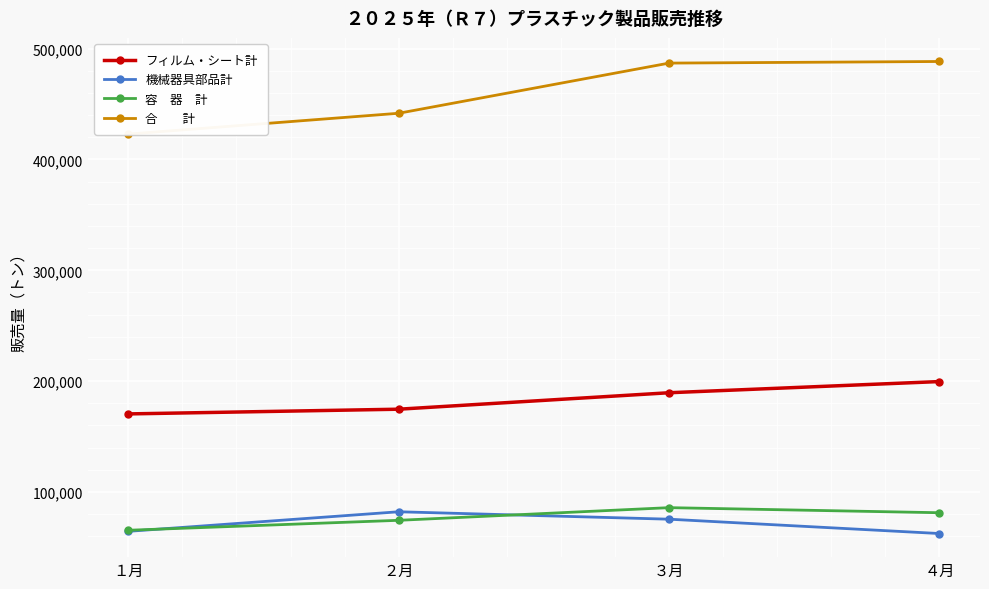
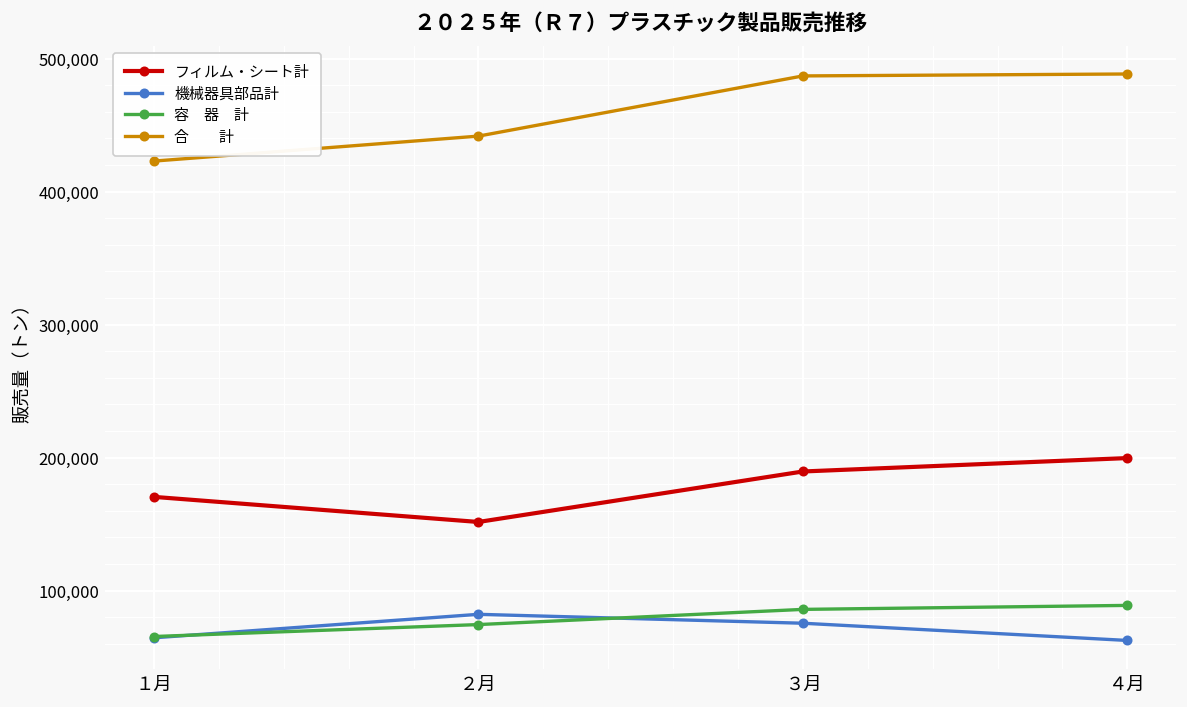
フィルム・シート計, ２月: 175,000 -> 152,000
容 器 計, ４月: 81,000 -> 89,000
